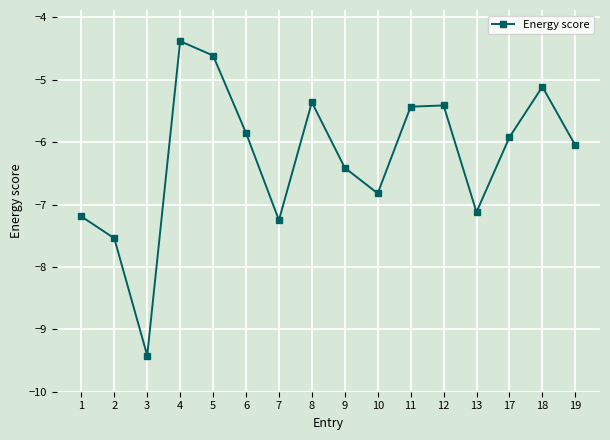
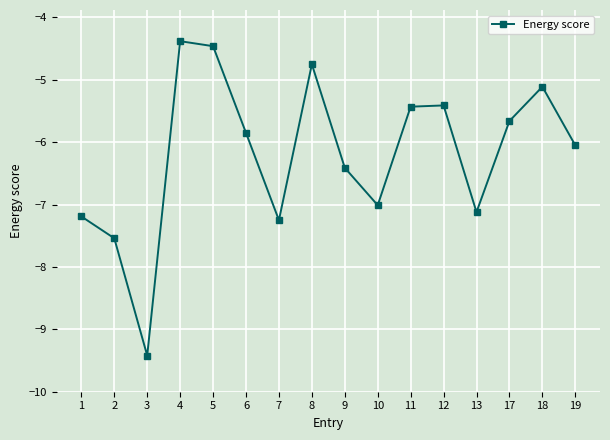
5: -4.6 -> -4.5
8: -5.4 -> -4.8
10: -6.8 -> -7.0
17: -5.9 -> -5.7
